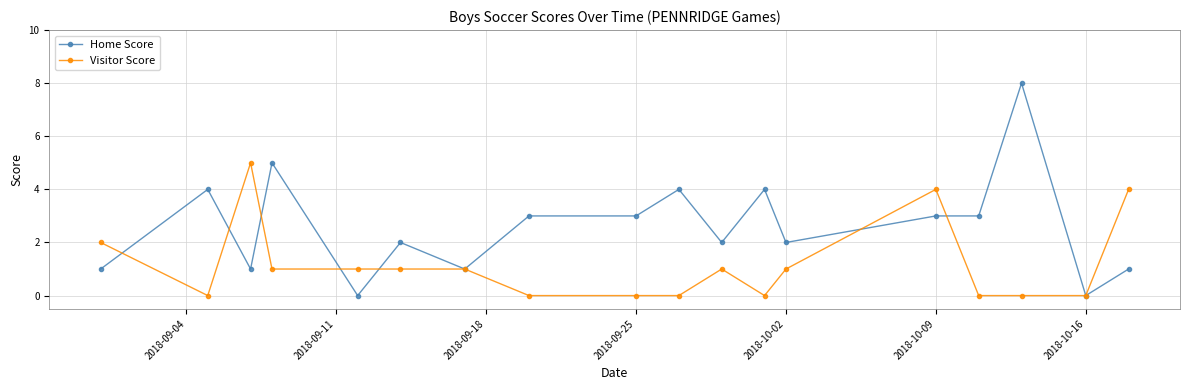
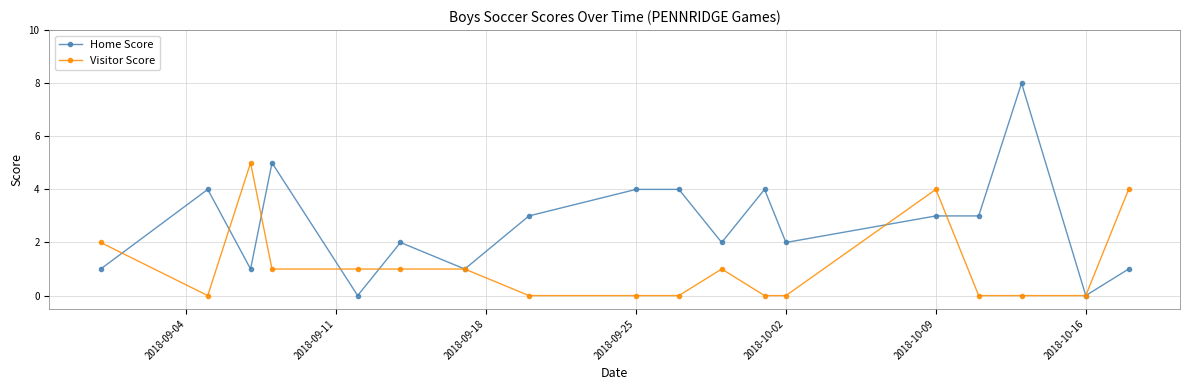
Home Score, 2018-09-25: 3 -> 4
Visitor Score, 2018-10-02: 1 -> 0
